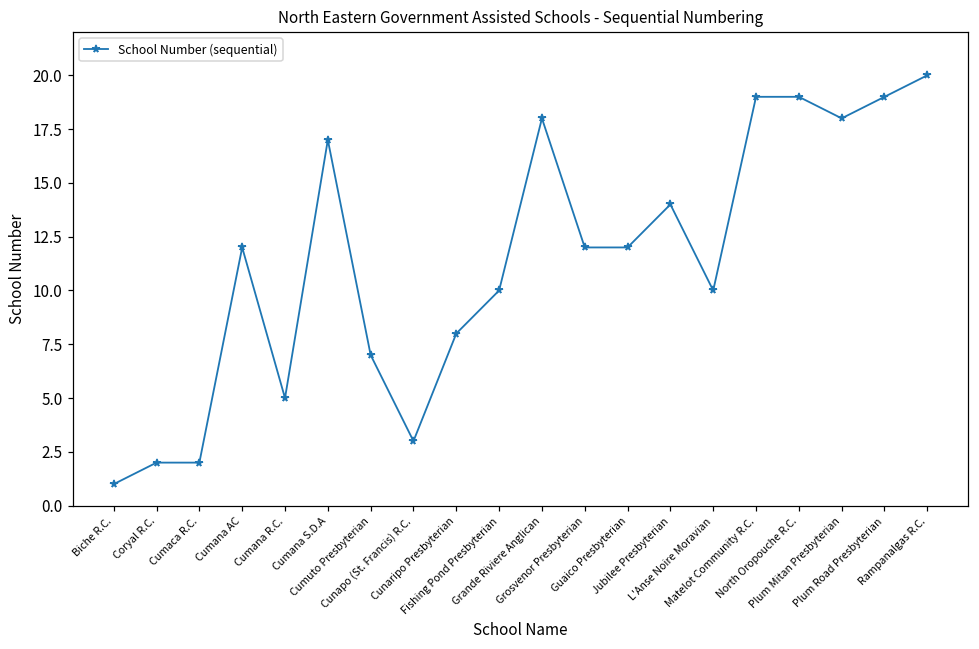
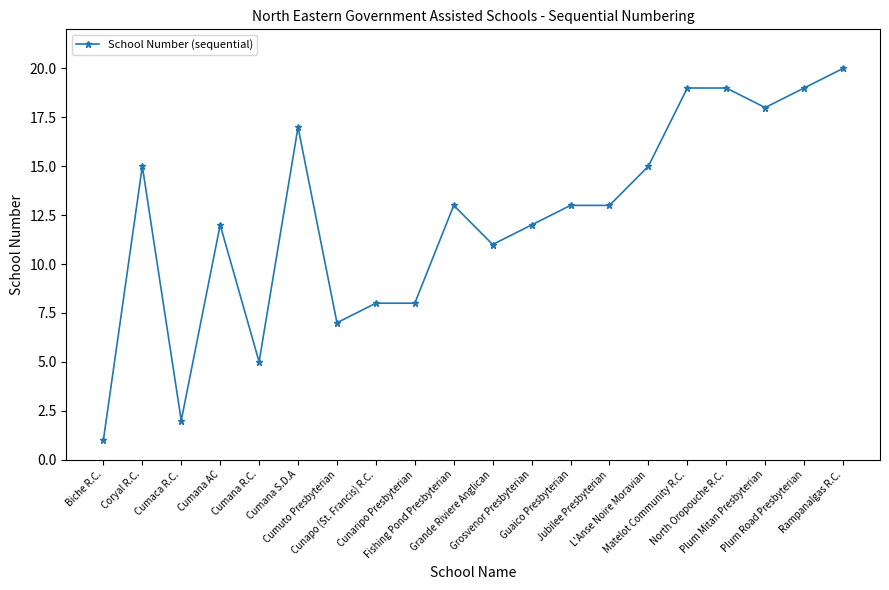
Coryal R.C.: 2 -> 15
Cunapo (St. Francis) R.C.: 3 -> 8
Fishing Pond Presbyterian: 10 -> 13
Grande Riviere Anglican: 18 -> 11
Guaico Presbyterian: 12 -> 13
Jubilee Presbyterian: 14 -> 13
L'Anse Noire Moravian: 10 -> 15
